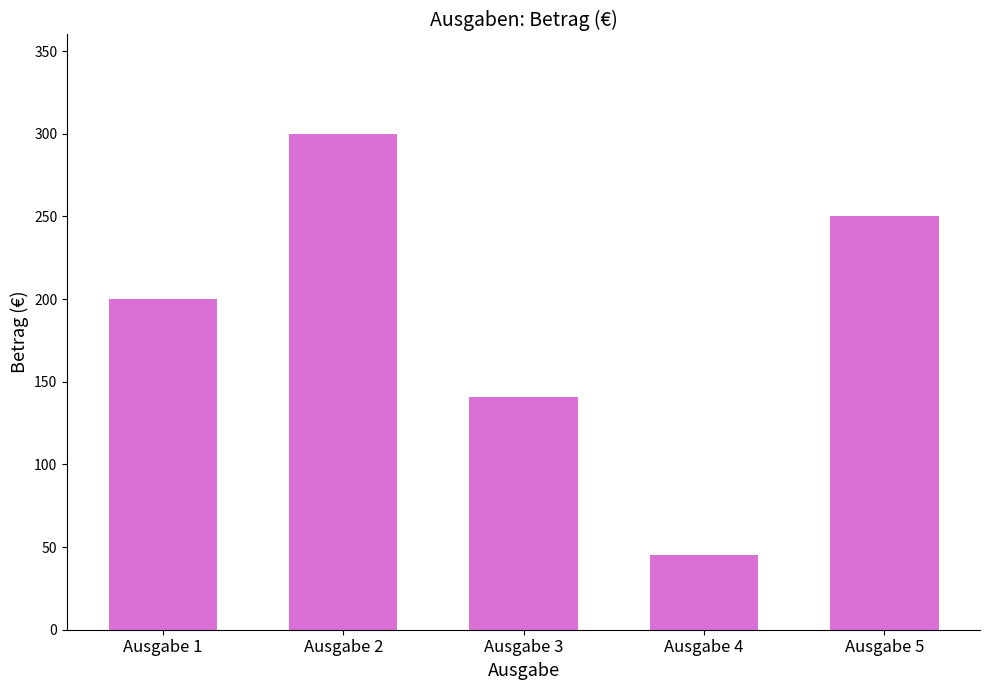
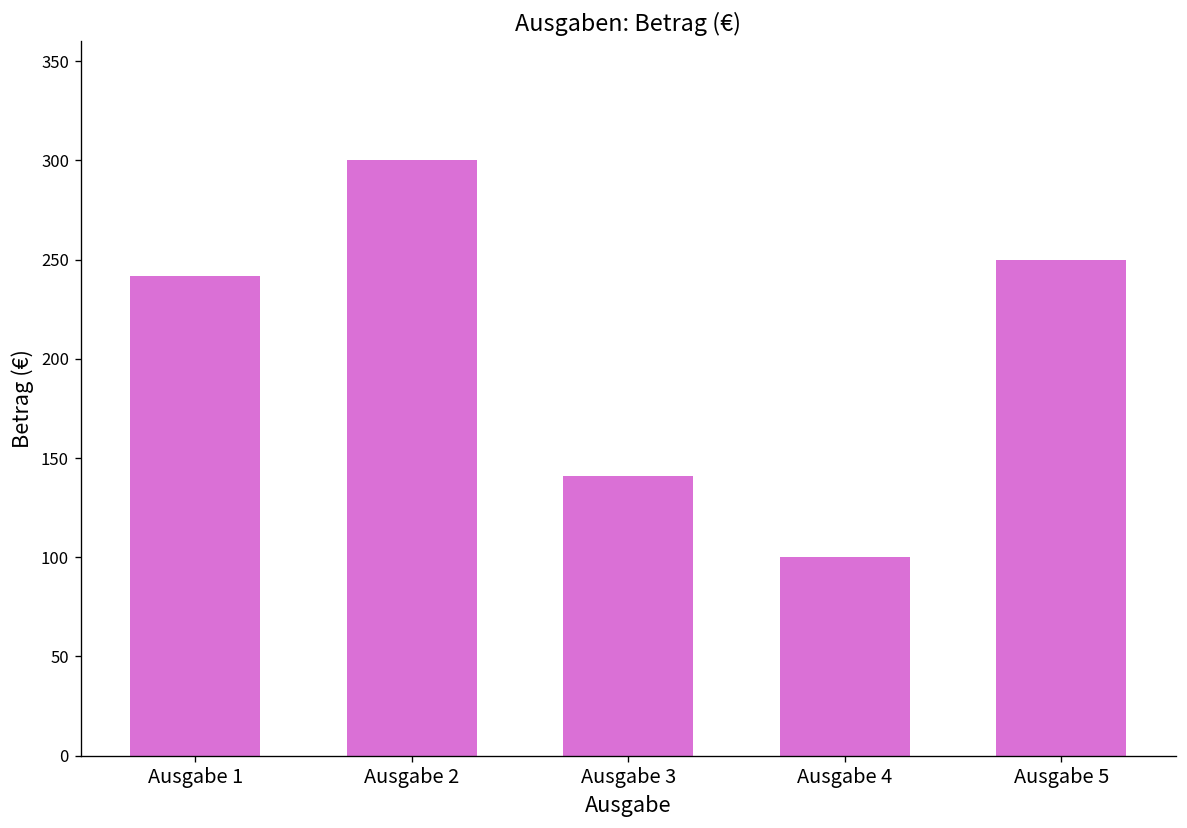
Ausgabe 1: 200 -> 242
Ausgabe 4: 45 -> 100
